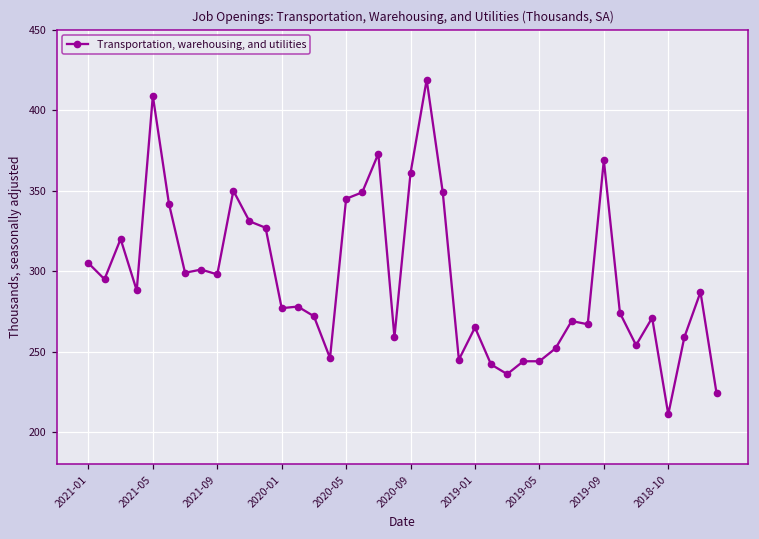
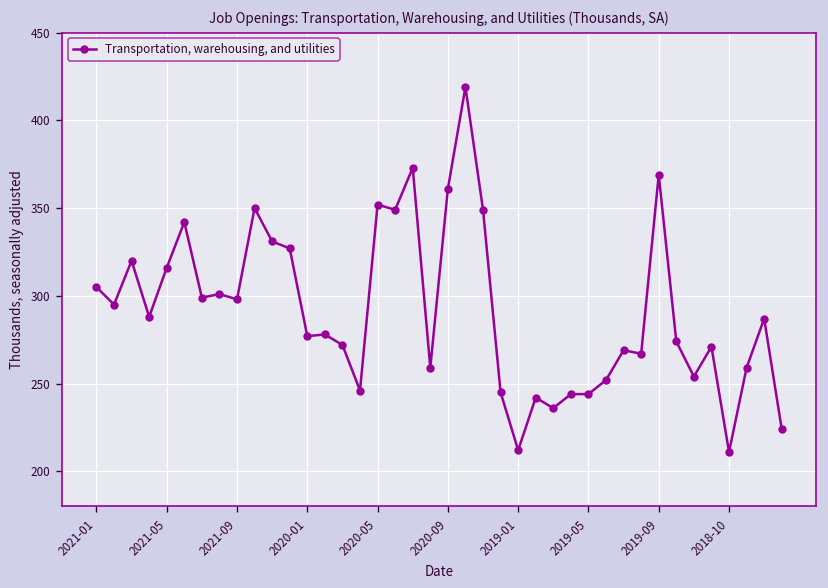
2021-05: 409 -> 316
2020-05: 345 -> 352
2019-01: 265 -> 212
